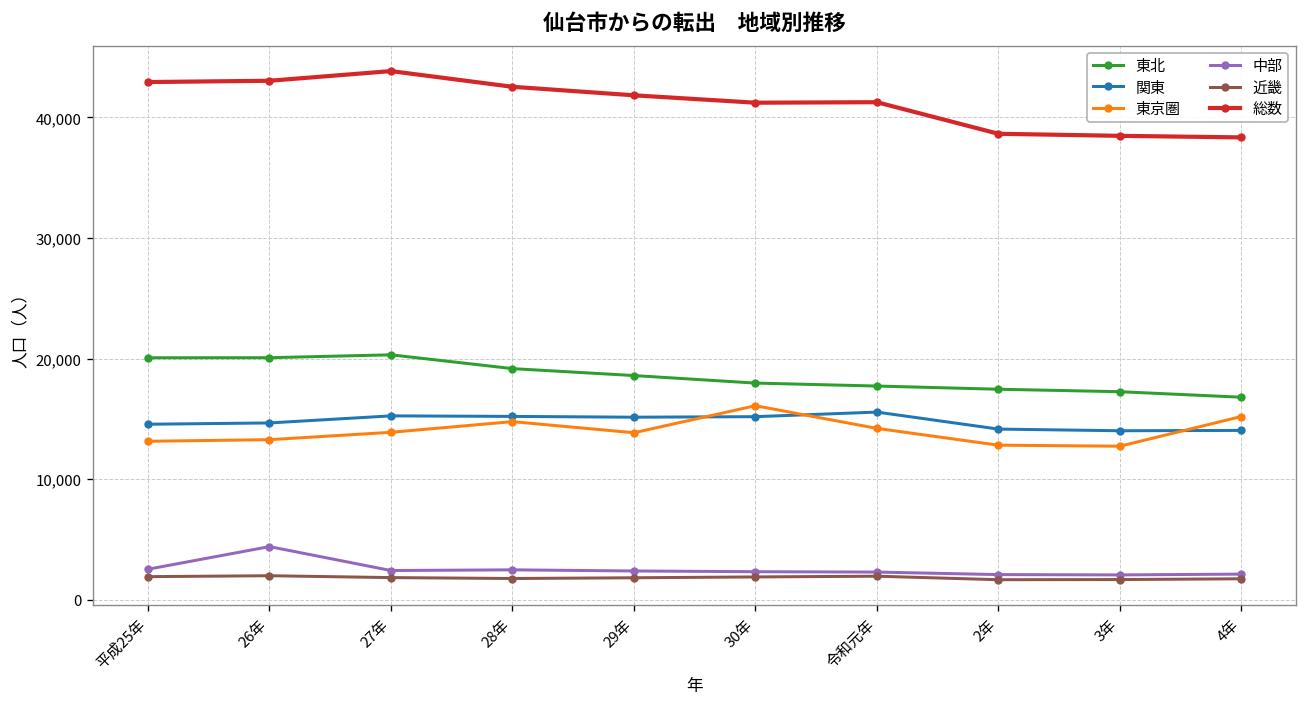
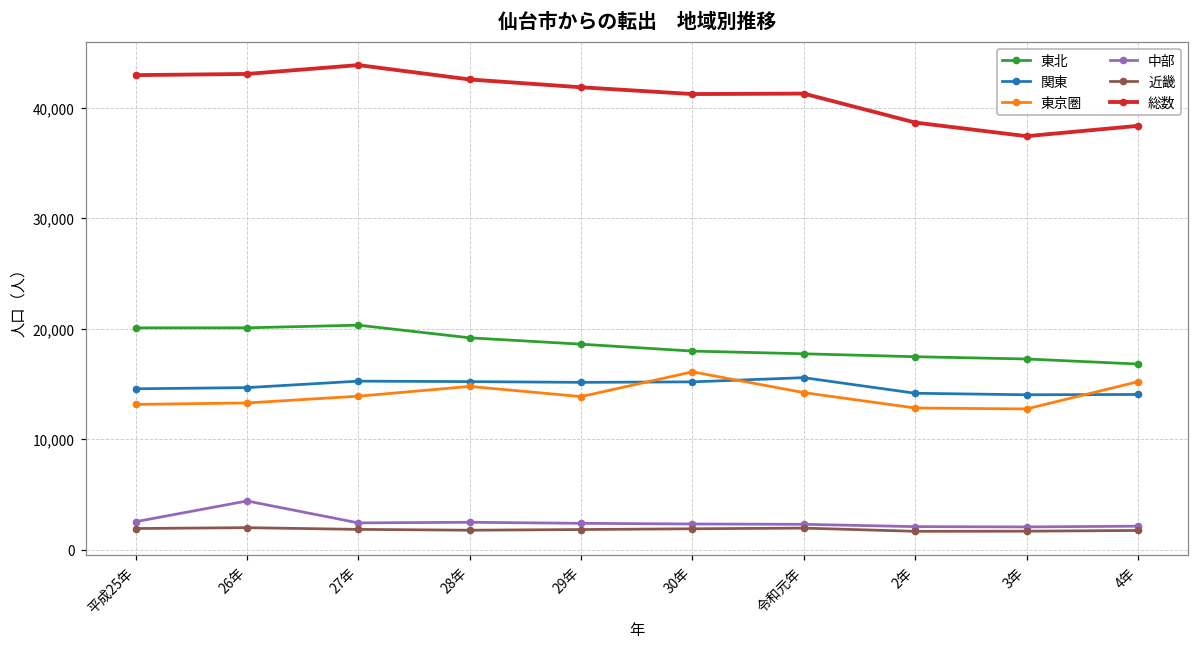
総数, 3年: 38,500 -> 37,400
